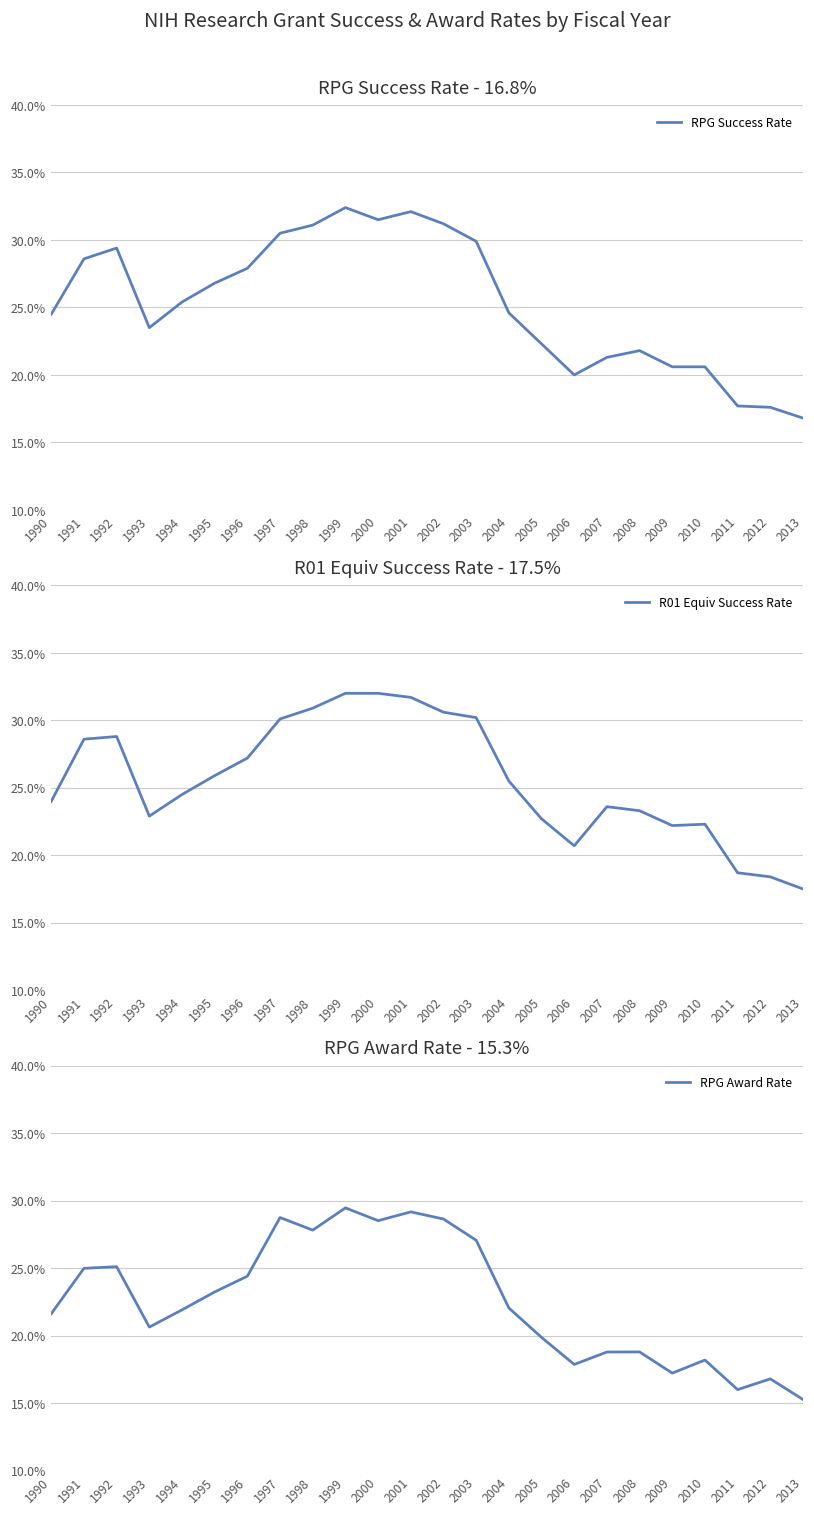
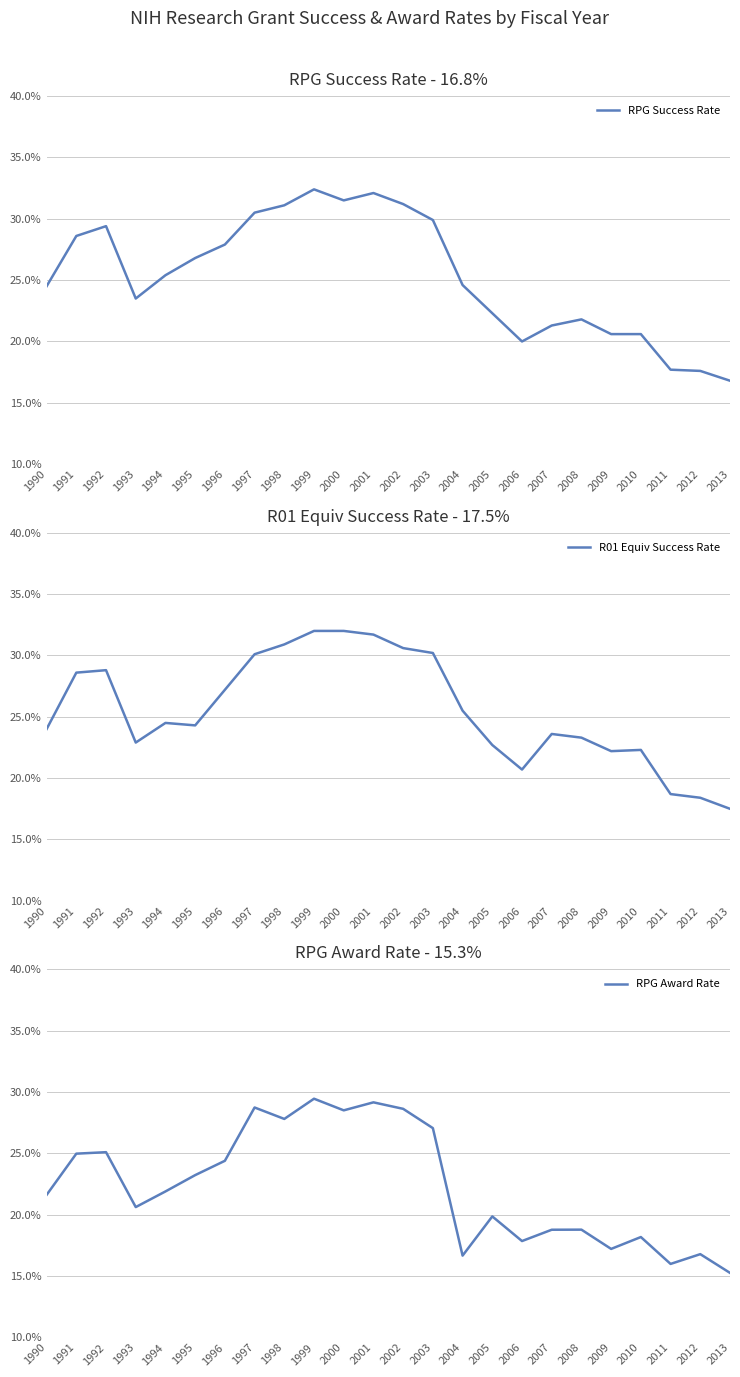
R01 Equiv Success Rate - 17.5%, 1995: 25.9% -> 24.3%
RPG Award Rate - 15.3%, 2004: 22.0% -> 16.7%
